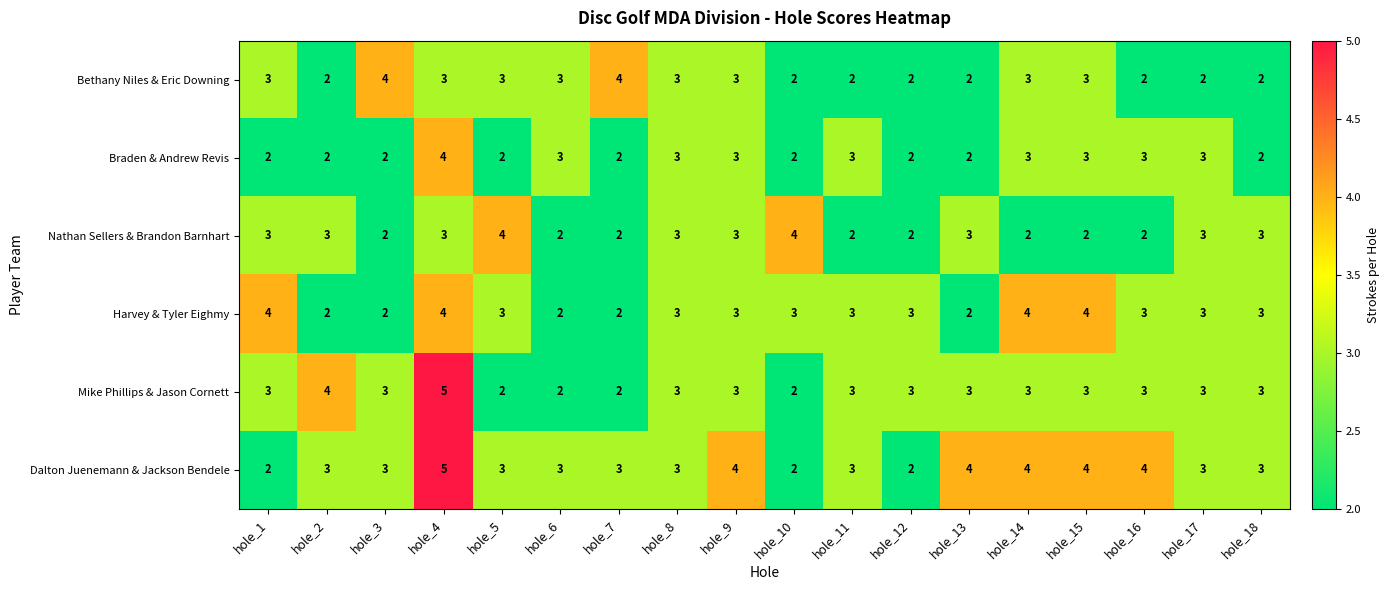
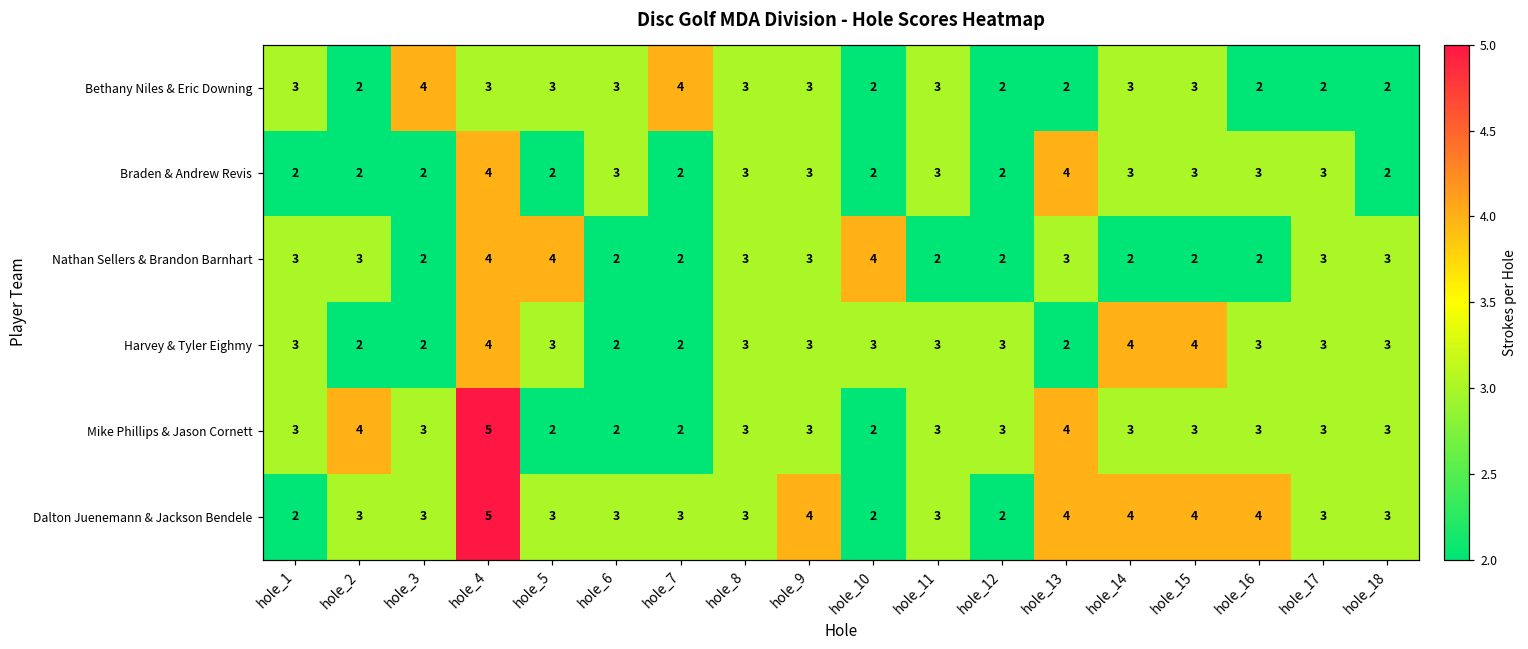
Bethany Niles & Eric Downing, hole_11: 2 -> 3
Braden & Andrew Revis, hole_13: 2 -> 4
Nathan Sellers & Brandon Barnhart, hole_4: 3 -> 4
Harvey & Tyler Eighmy, hole_1: 4 -> 3
Mike Phillips & Jason Cornett, hole_13: 3 -> 4
